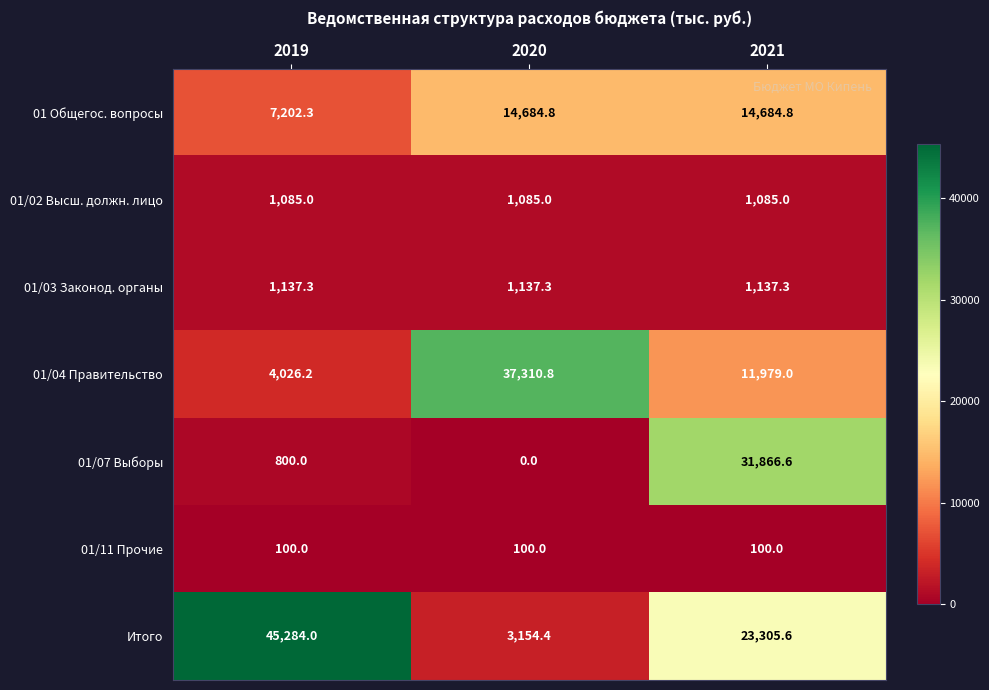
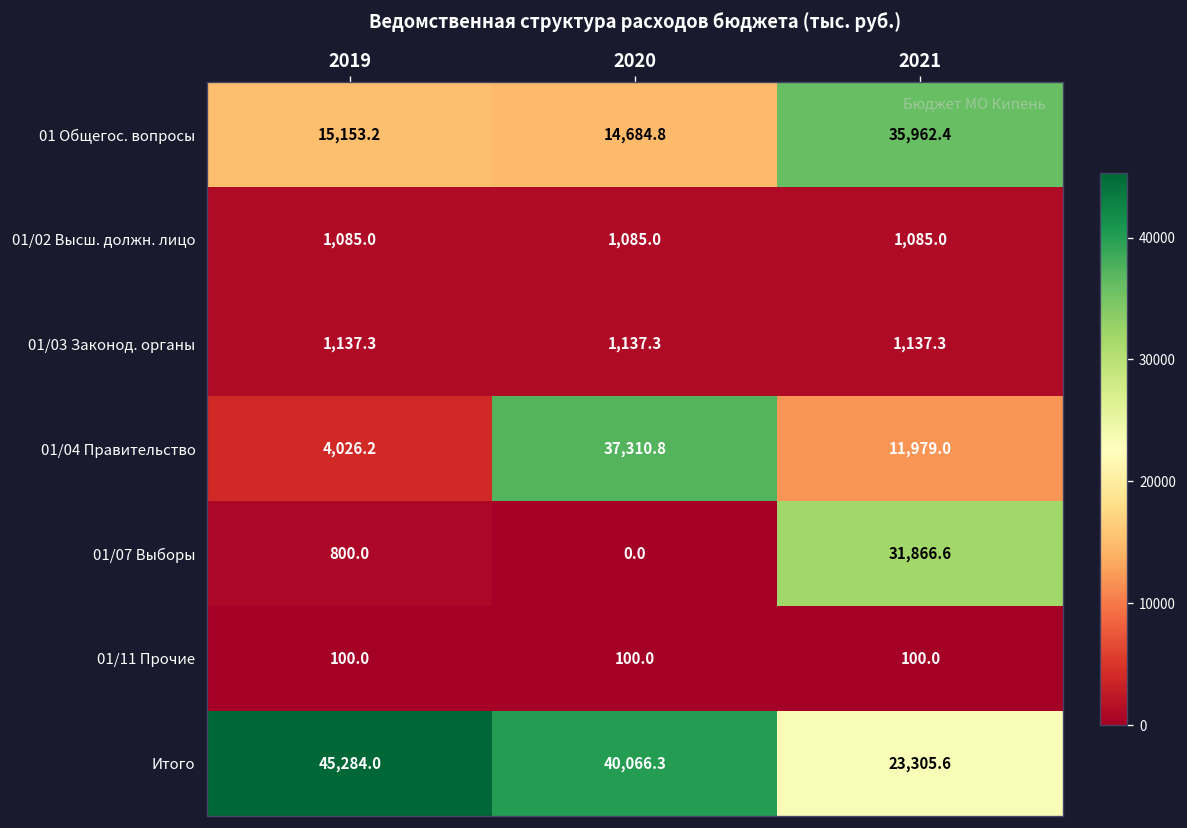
01 Общегос. вопросы, 2019: 7,202.3 -> 15,153.2
01 Общегос. вопросы, 2021: 14,684.8 -> 35,962.4
Итого, 2020: 3,154.4 -> 40,066.3
